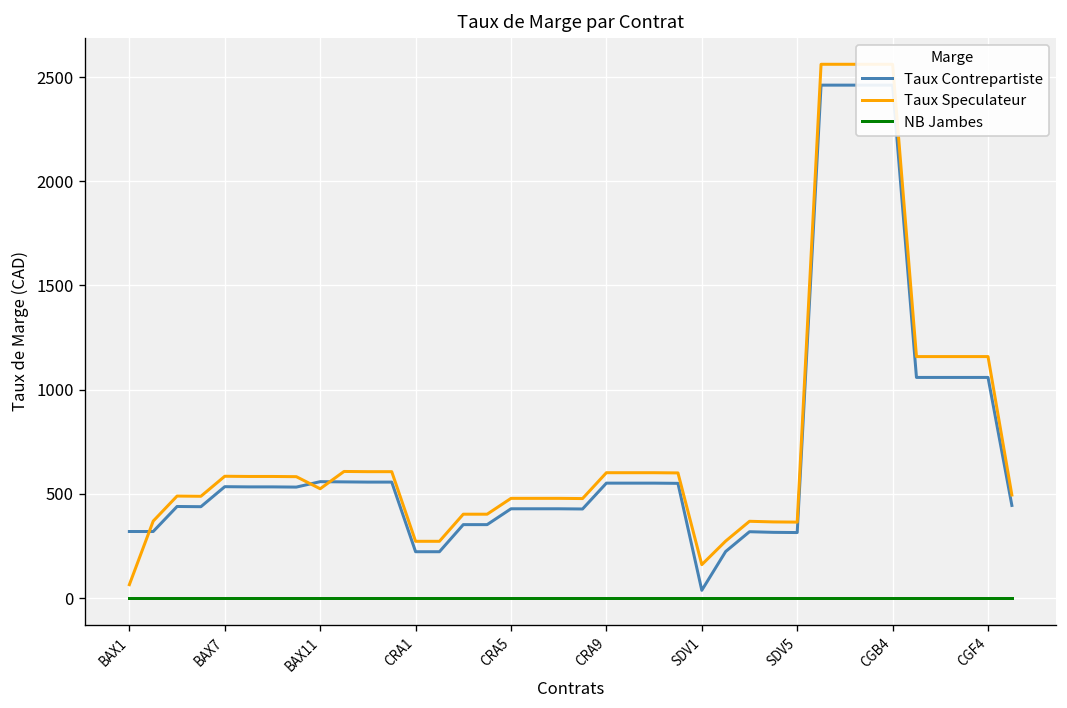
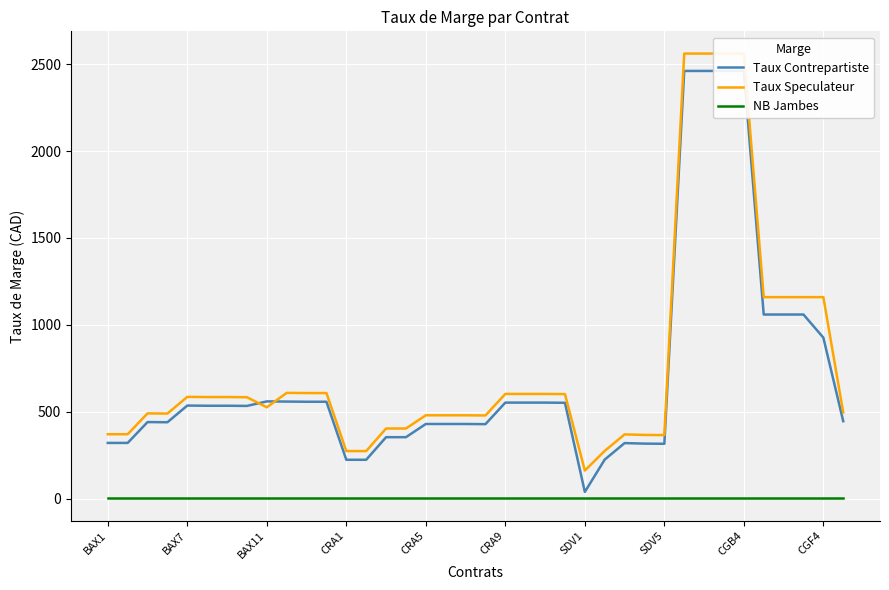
Taux Speculateur, BAX1: 70 -> 370
Taux Contrepartiste, CGF4: 1060 -> 930
